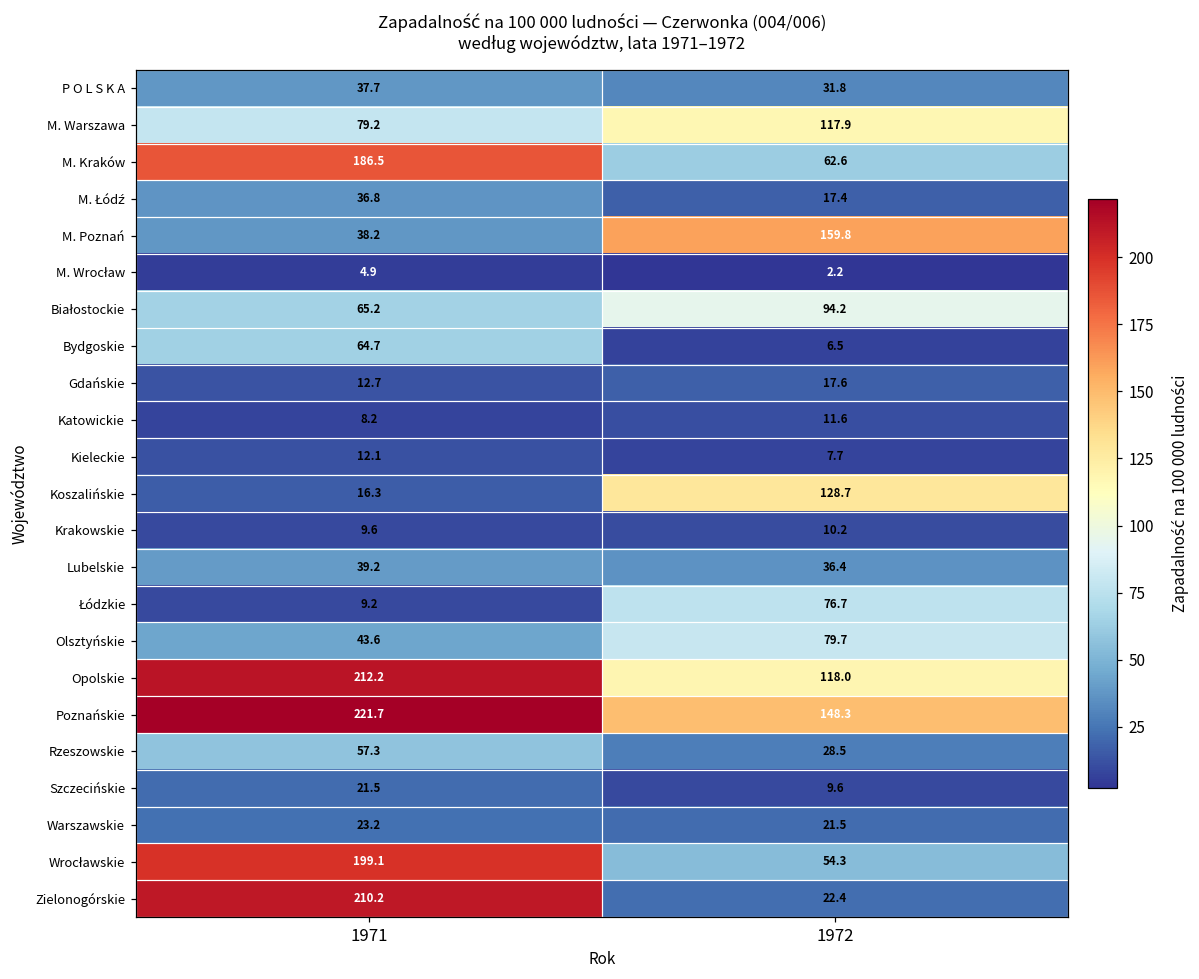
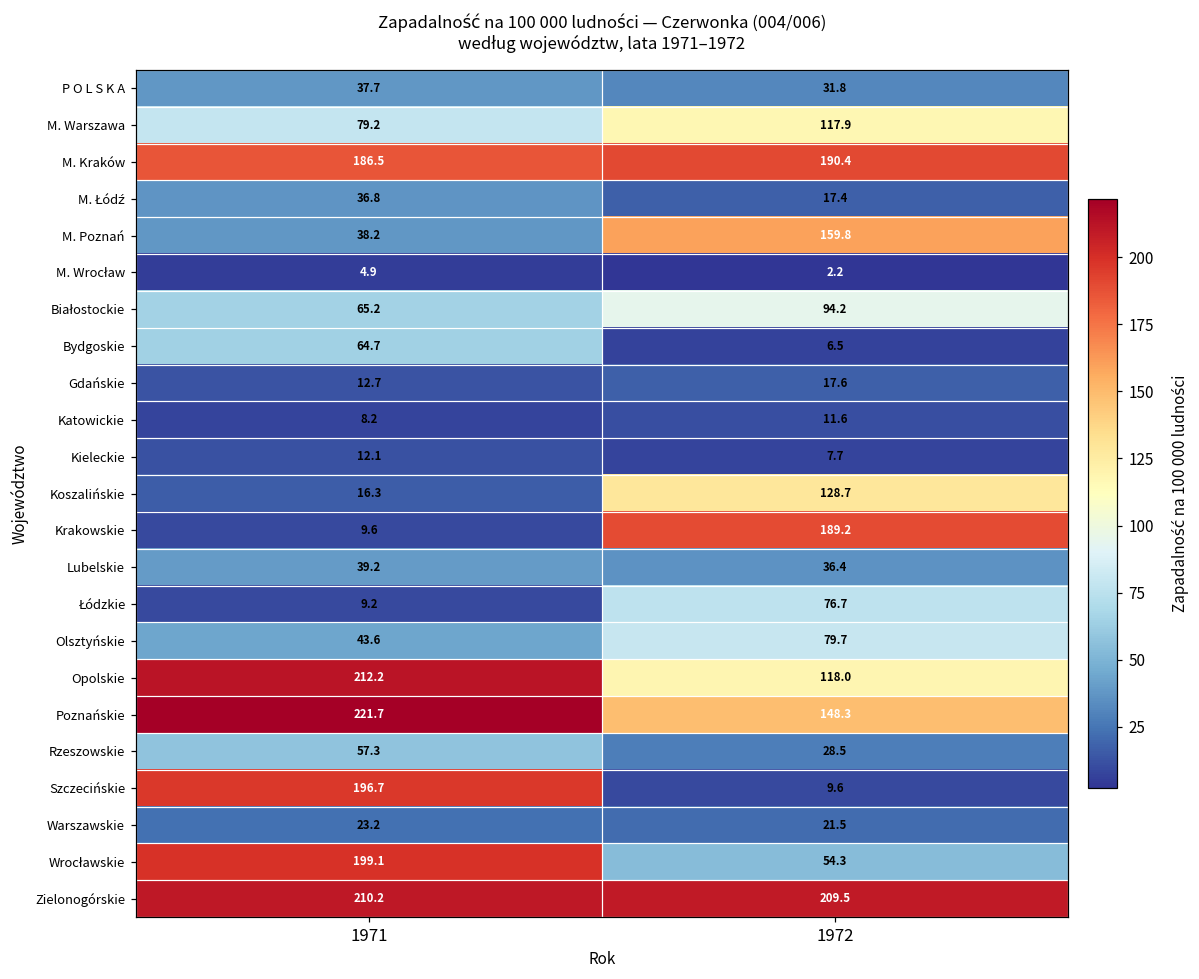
M. Kraków, 1972: 62.6 -> 190.4
Krakowskie, 1972: 10.2 -> 189.2
Szczecińskie, 1971: 21.5 -> 196.7
Zielonogórskie, 1972: 22.4 -> 209.5
